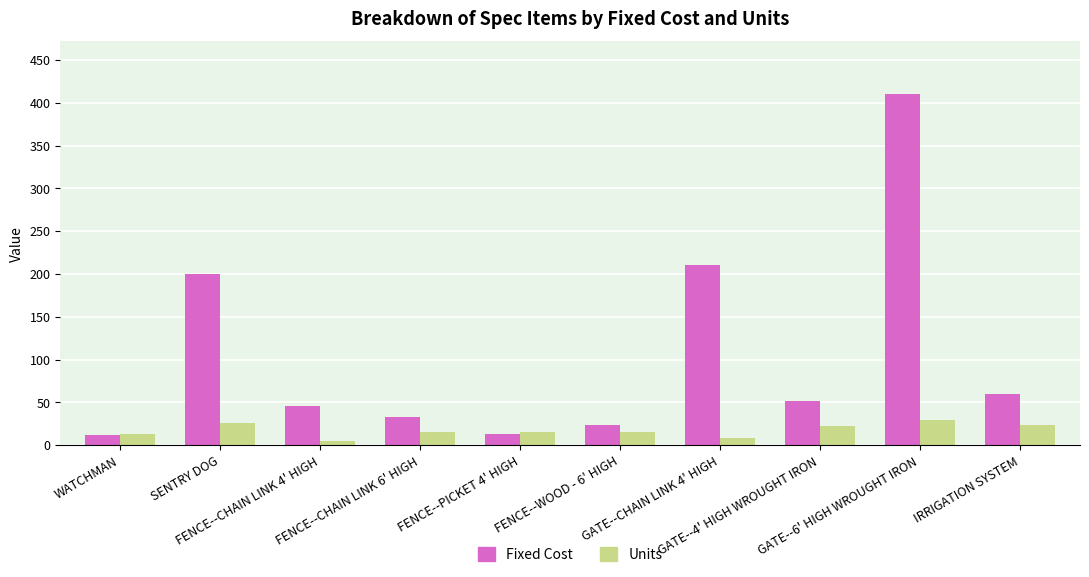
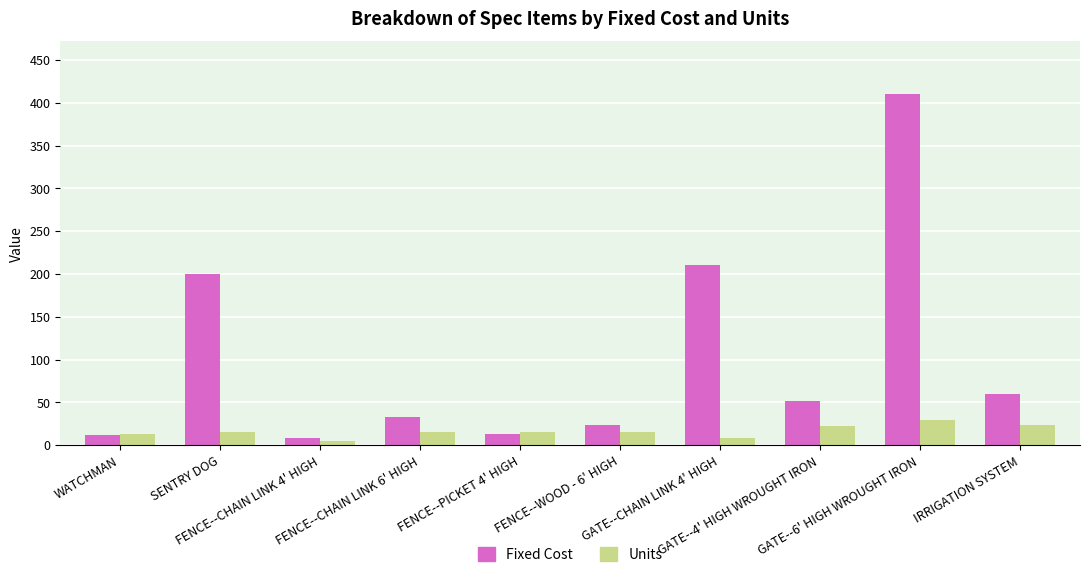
Units, SENTRY DOG: 30 -> 20
Fixed Cost, FENCE--CHAIN LINK 4' HIGH: 50 -> 10
